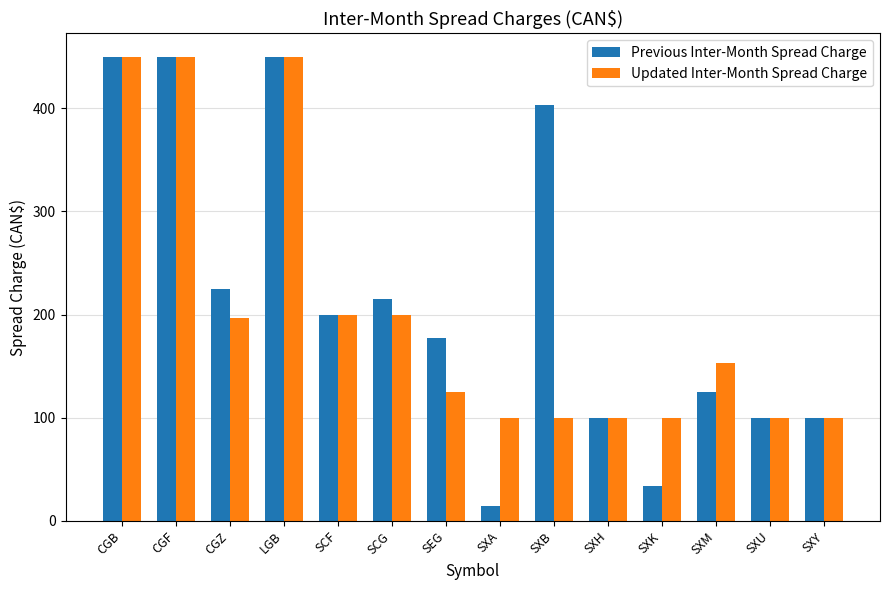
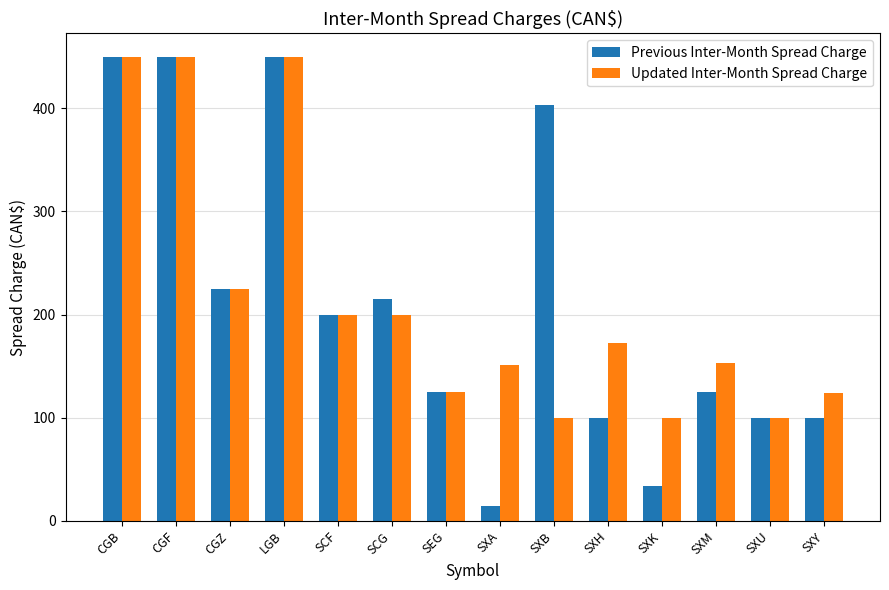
Updated Inter-Month Spread Charge, CGZ: 197 -> 225
Previous Inter-Month Spread Charge, SEG: 177 -> 125
Updated Inter-Month Spread Charge, SXA: 100 -> 151
Updated Inter-Month Spread Charge, SXH: 100 -> 172
Updated Inter-Month Spread Charge, SXY: 100 -> 124
